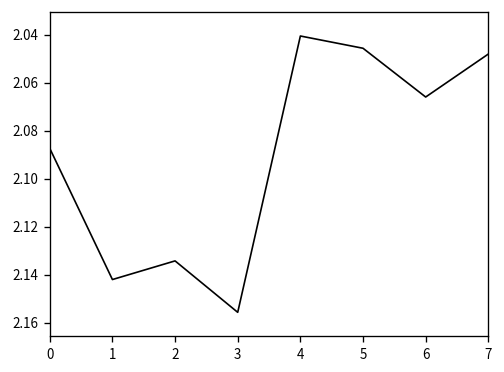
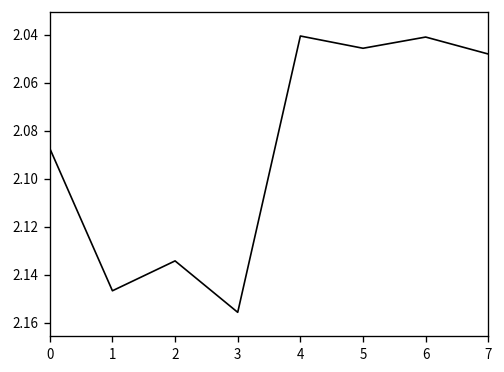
1: 2.142 -> 2.147
6: 2.066 -> 2.041
